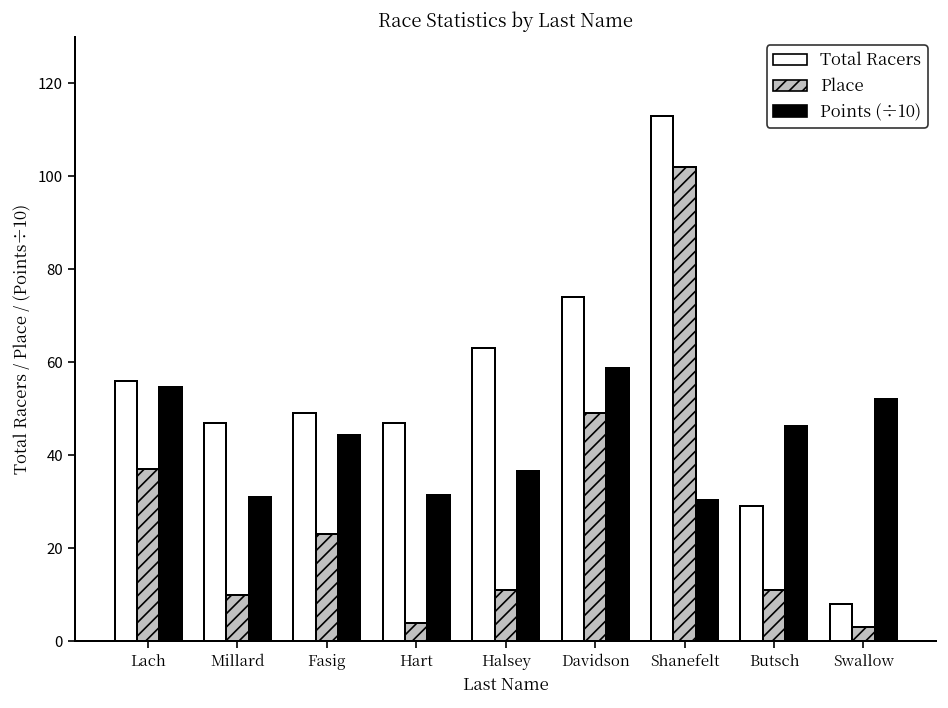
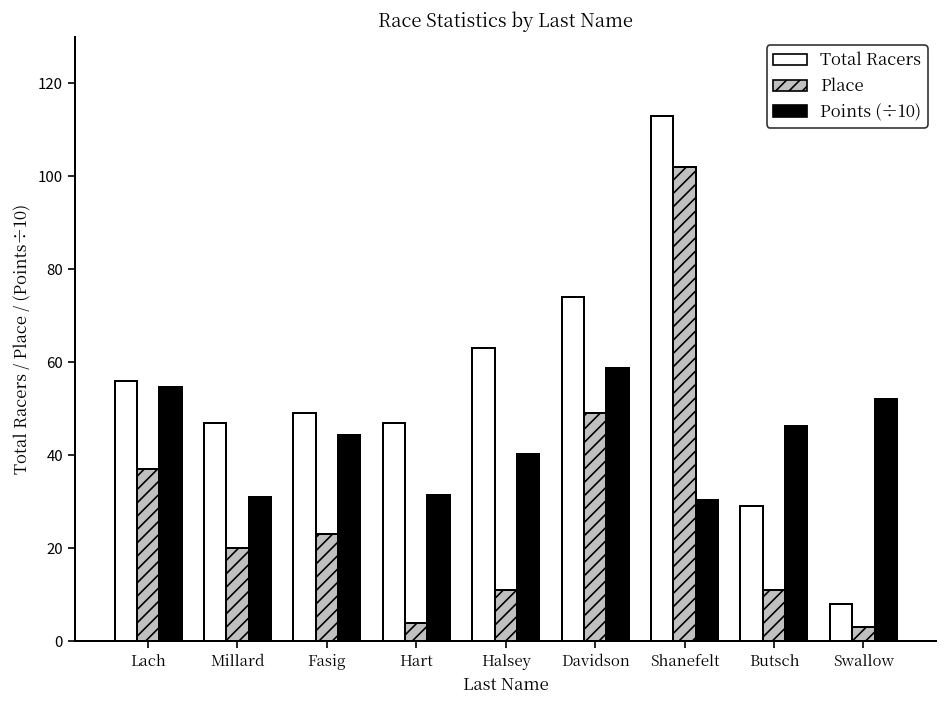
Place, Millard: 10 -> 20
Points (÷10), Halsey: 37 -> 40
